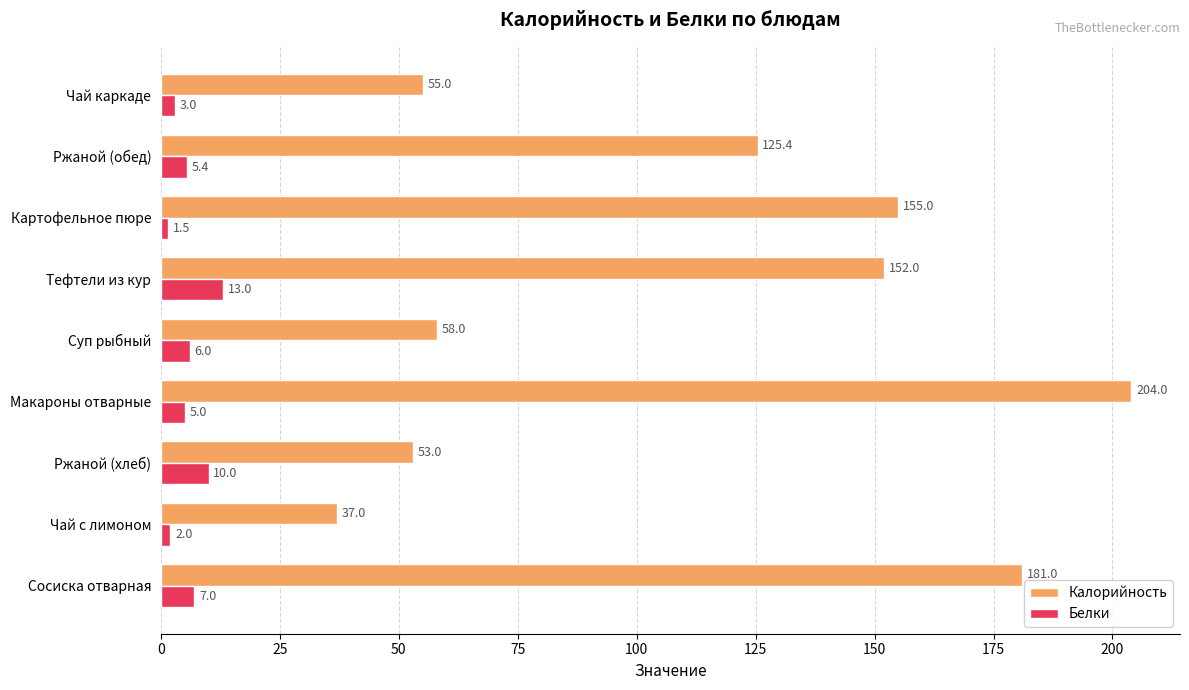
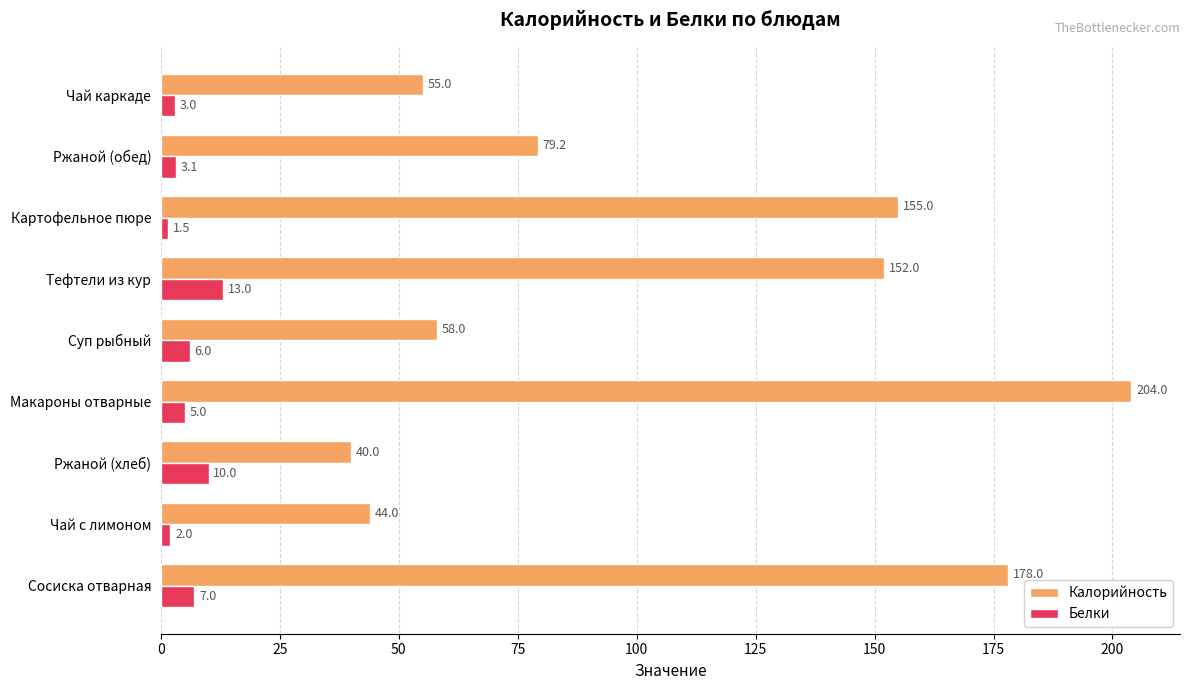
Калорийность, Ржаной (обед): 125.4 -> 79.2
Белки, Ржаной (обед): 5.4 -> 3.1
Калорийность, Ржаной (хлеб): 53.0 -> 40.0
Калорийность, Чай с лимоном: 37.0 -> 44.0
Калорийность, Сосиска отварная: 181.0 -> 178.0
